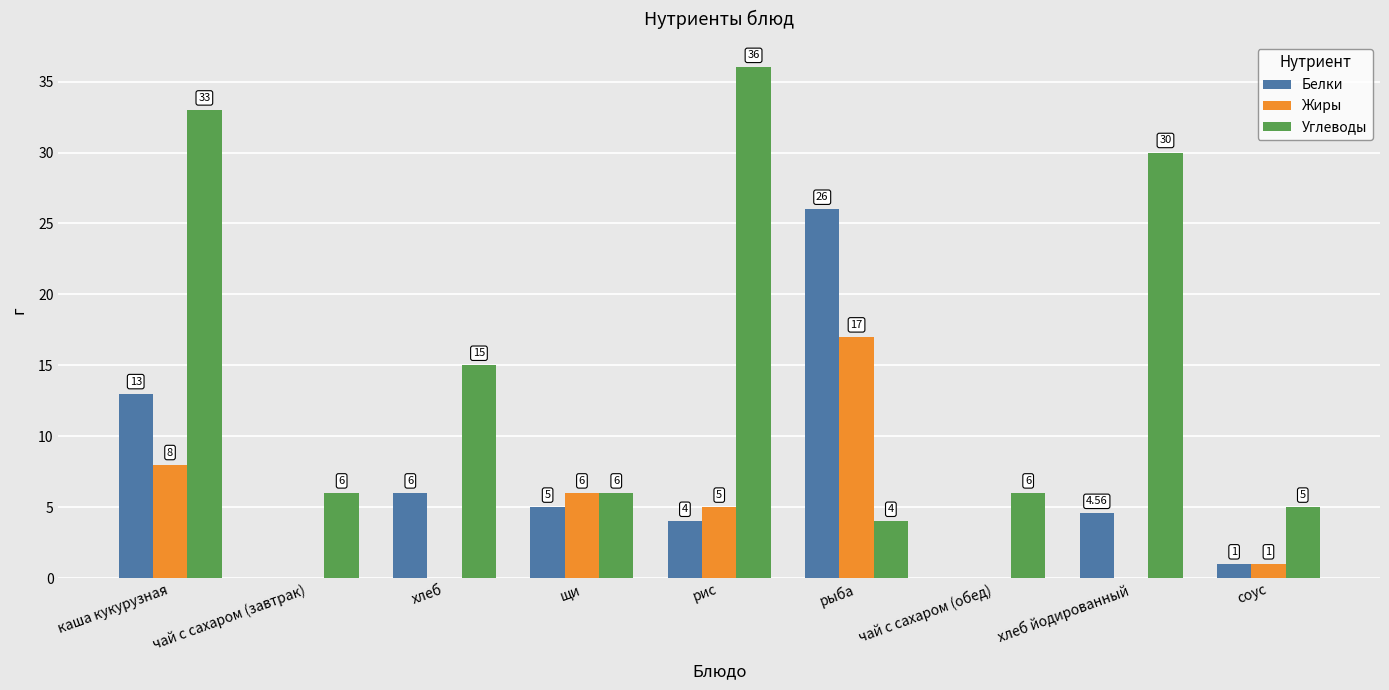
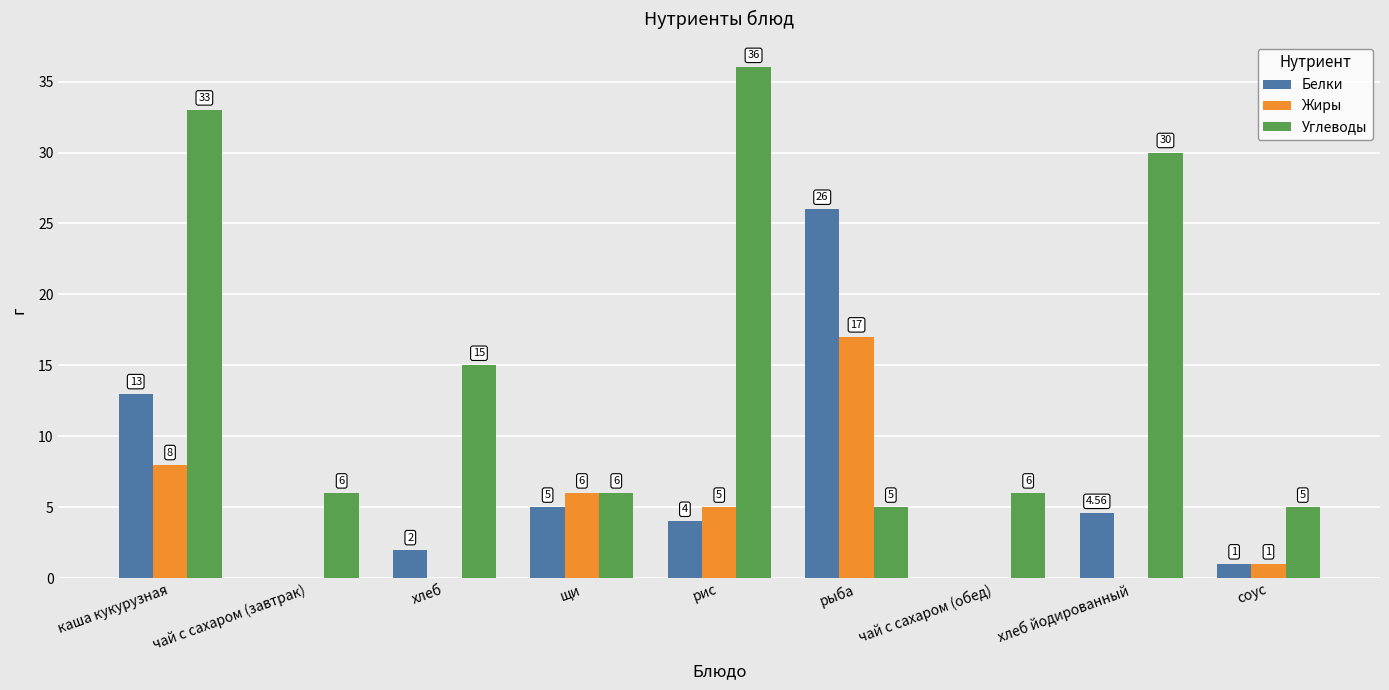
Белки, хлеб: 6 -> 2
Углеводы, рыба: 4 -> 5
